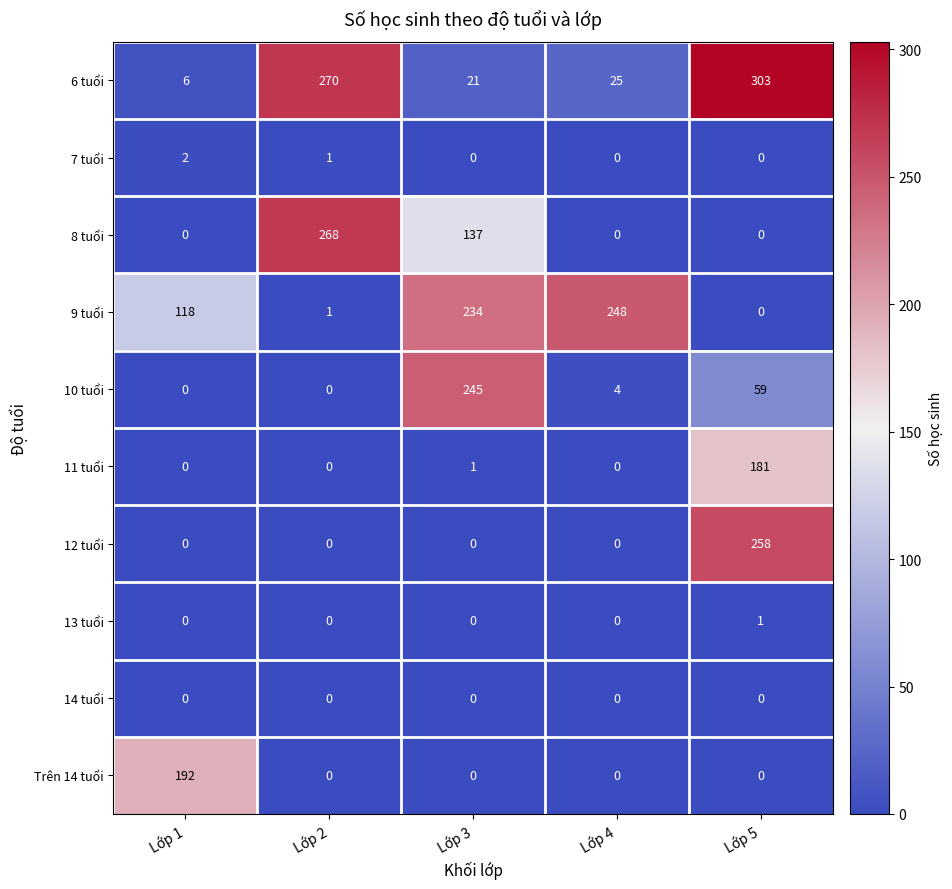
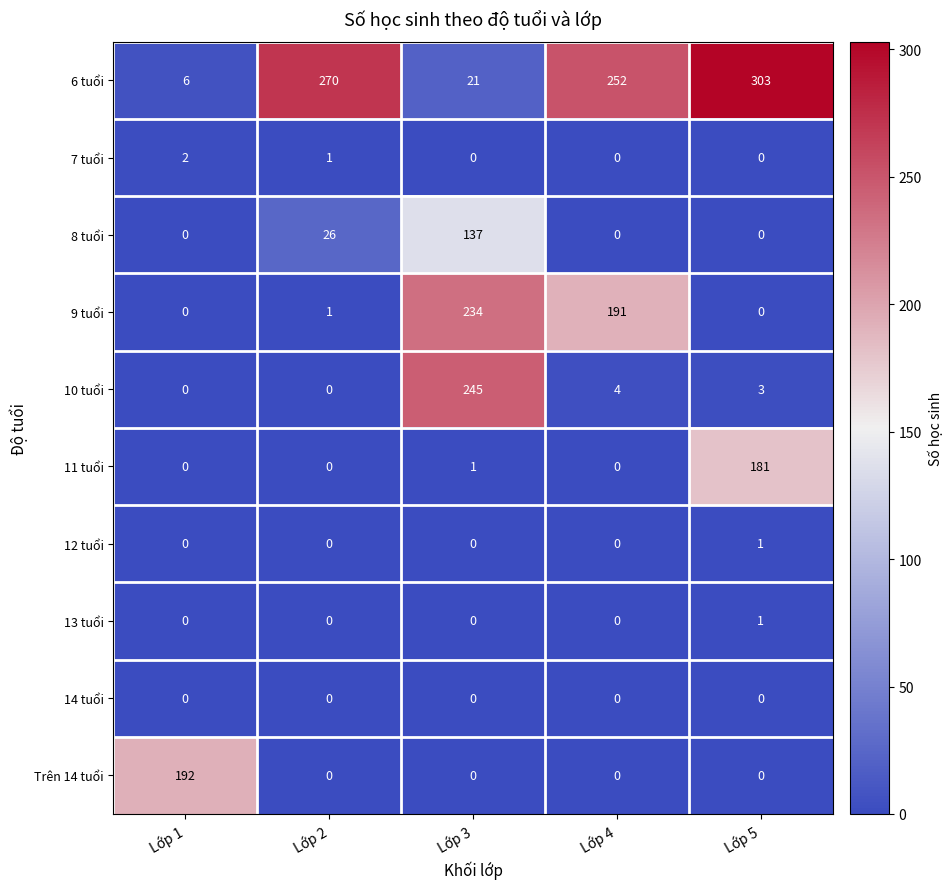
6 tuổi, Lớp 4: 25 -> 252
8 tuổi, Lớp 2: 268 -> 26
9 tuổi, Lớp 1: 118 -> 0
9 tuổi, Lớp 4: 248 -> 191
10 tuổi, Lớp 5: 59 -> 3
12 tuổi, Lớp 5: 258 -> 1
